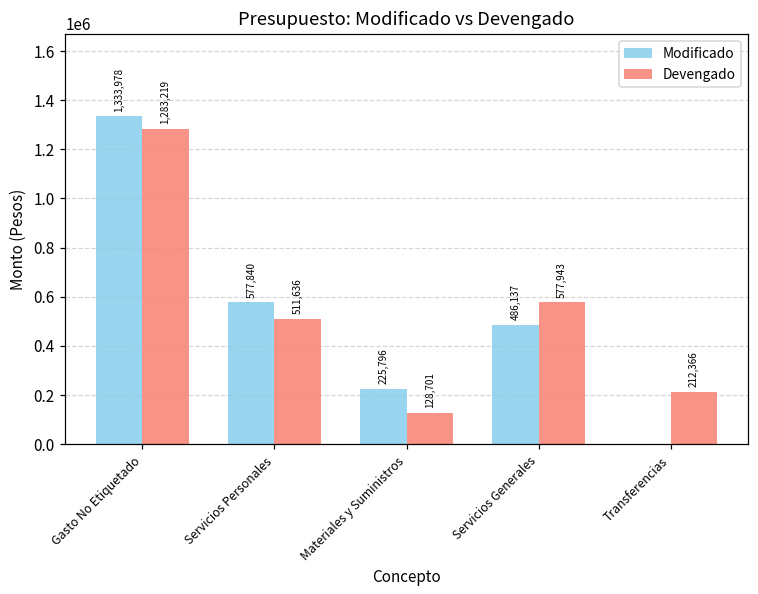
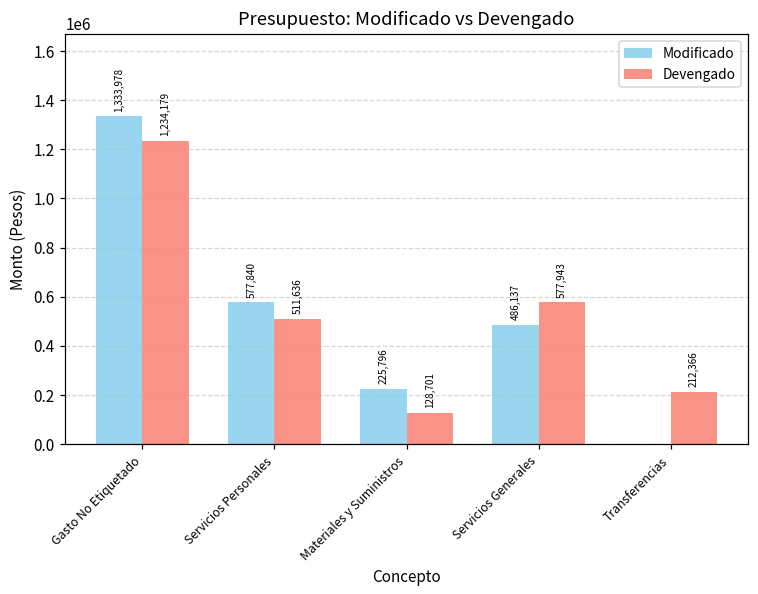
Devengado, Gasto No Etiquetado: 1,283,219 -> 1,234,179
